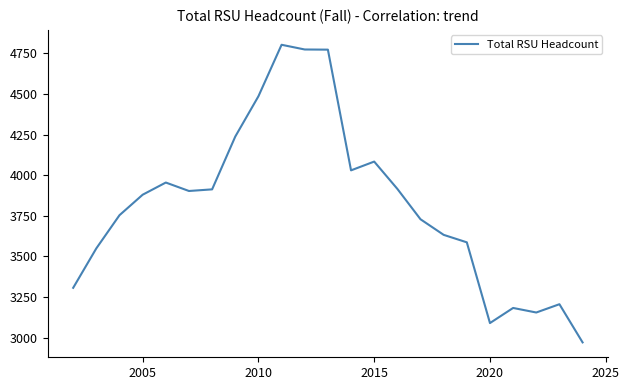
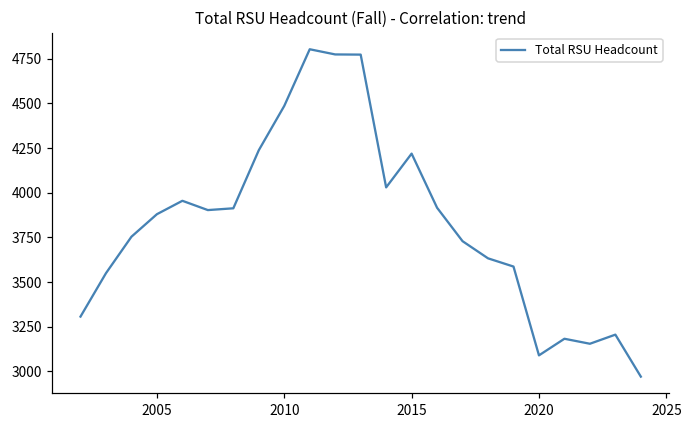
2015: 4080 -> 4220
